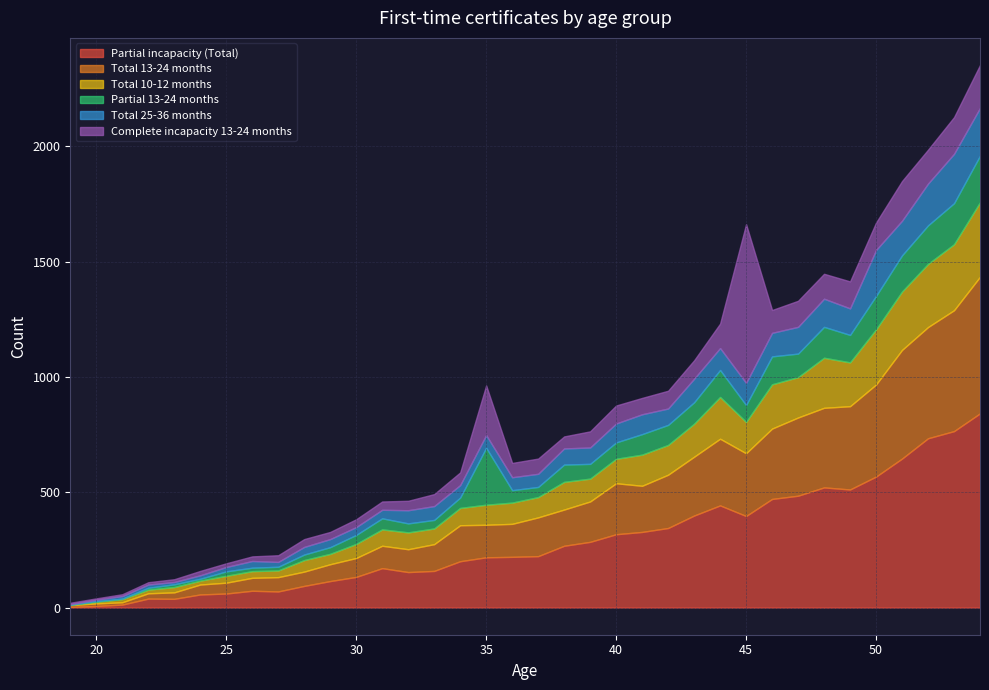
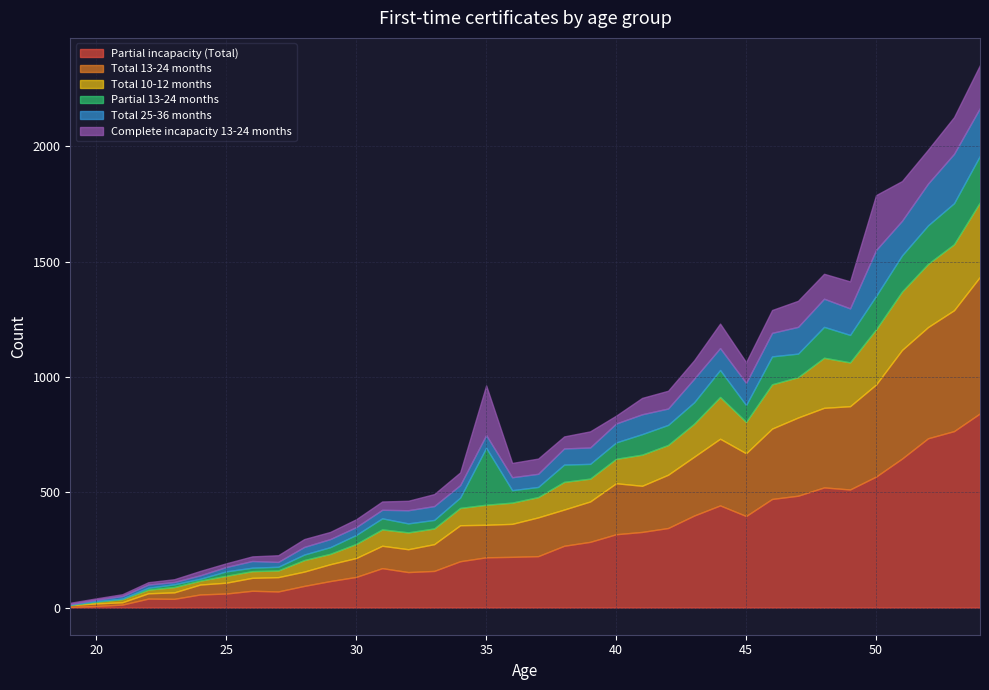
Complete incapacity 13-24 months, 40: 80 -> 30
Complete incapacity 13-24 months, 45: 690 -> 90
Complete incapacity 13-24 months, 50: 120 -> 240
